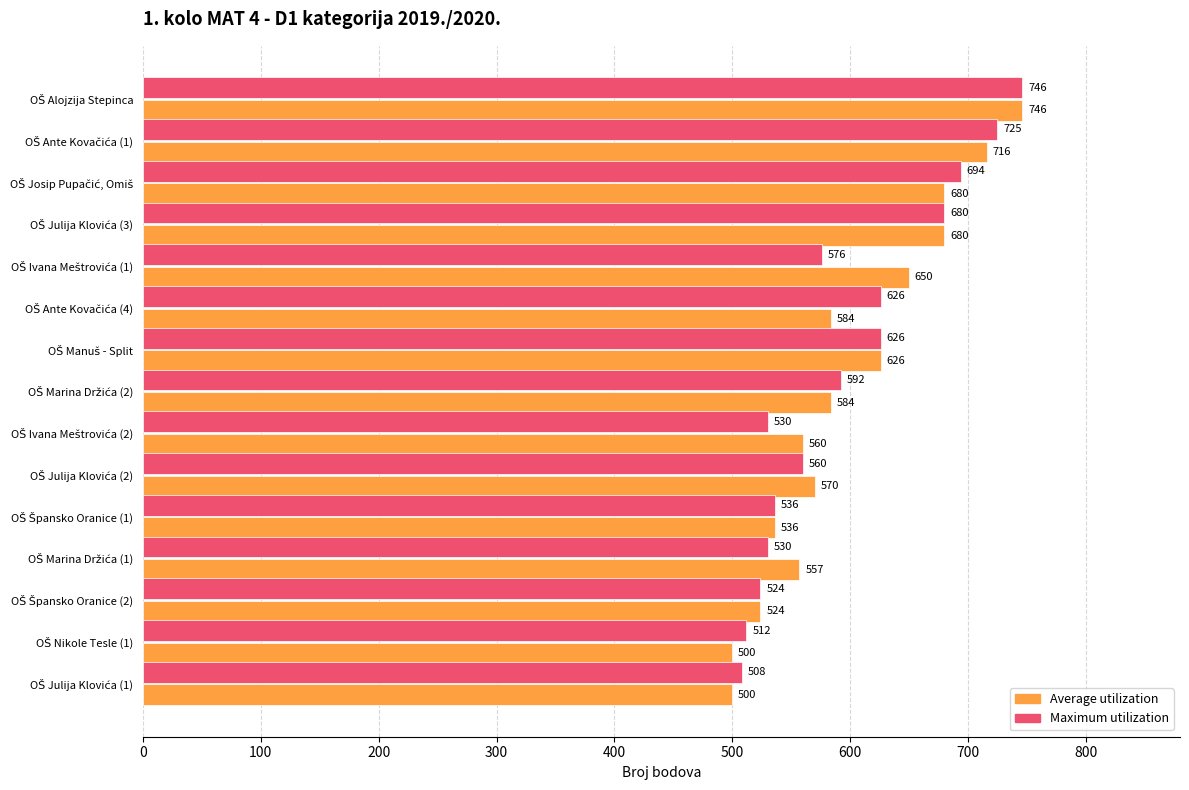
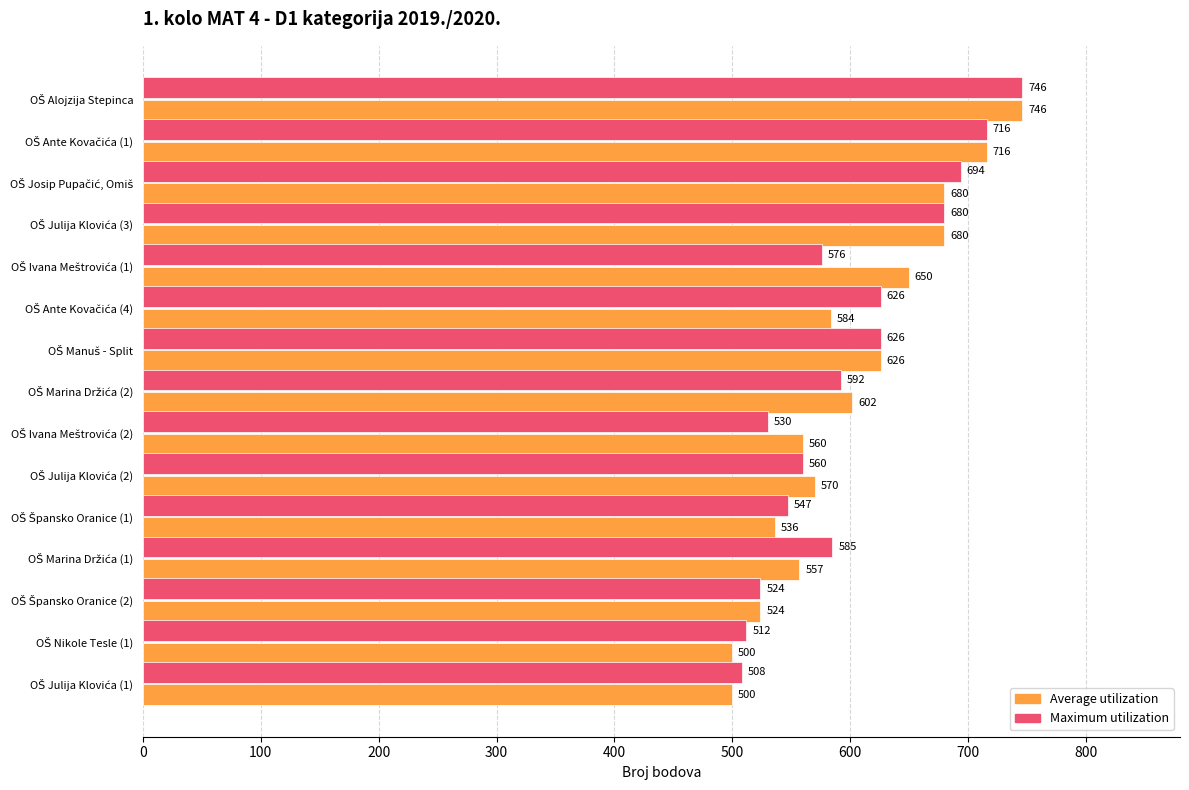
Maximum utilization, OŠ Ante Kovačića (1): 725 -> 716
Average utilization, OŠ Marina Držića (2): 584 -> 602
Maximum utilization, OŠ Špansko Oranice (1): 536 -> 547
Maximum utilization, OŠ Marina Držića (1): 530 -> 585
